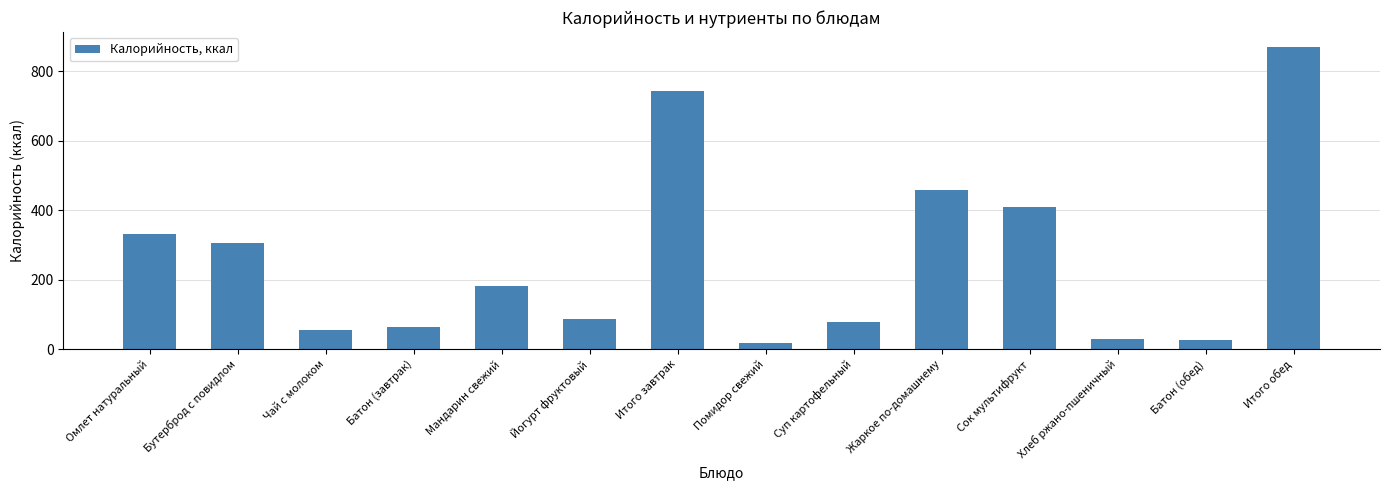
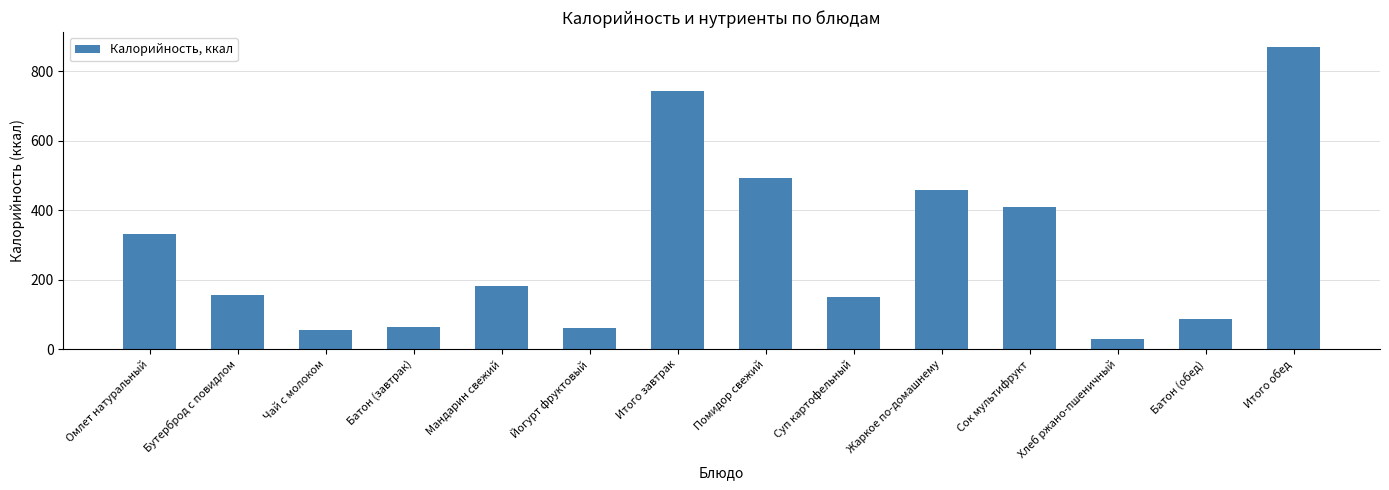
Бутерброд с повидлом: 310 -> 160
Йогурт фруктовый: 90 -> 60
Помидор свежий: 20 -> 490
Суп картофельный: 80 -> 150
Батон (обед): 30 -> 90
